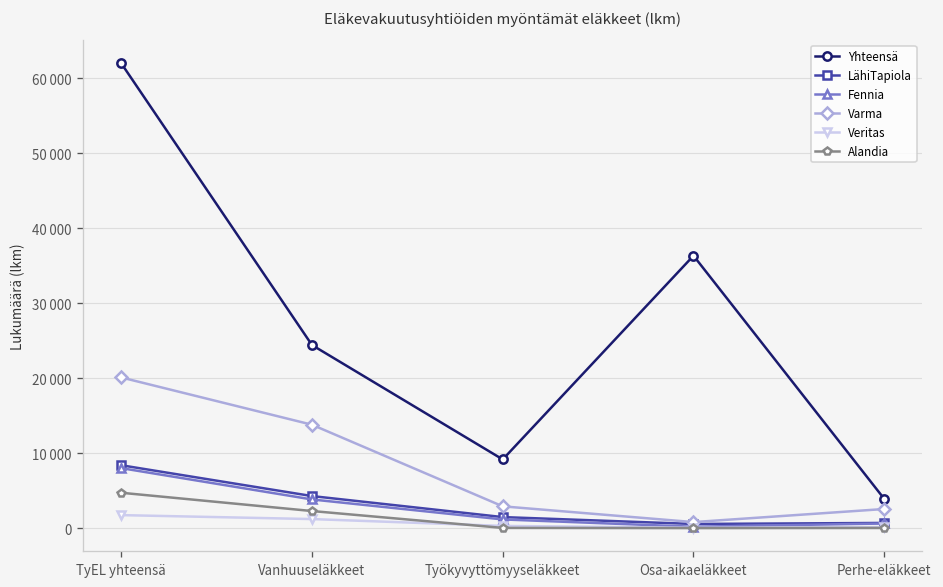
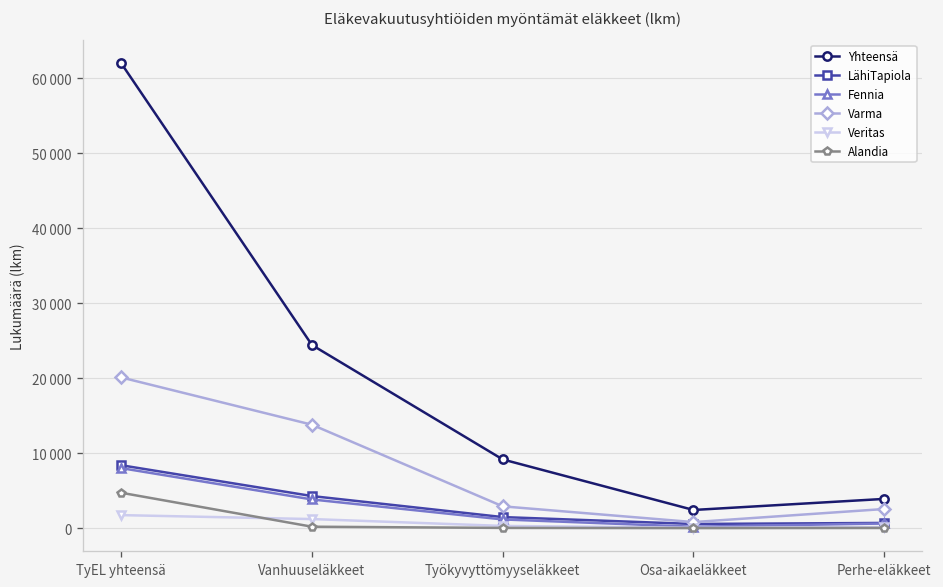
Alandia, Vanhuuseläkkeet: 2000 -> 0
Yhteensä, Osa-aikaeläkkeet: 36000 -> 2000
